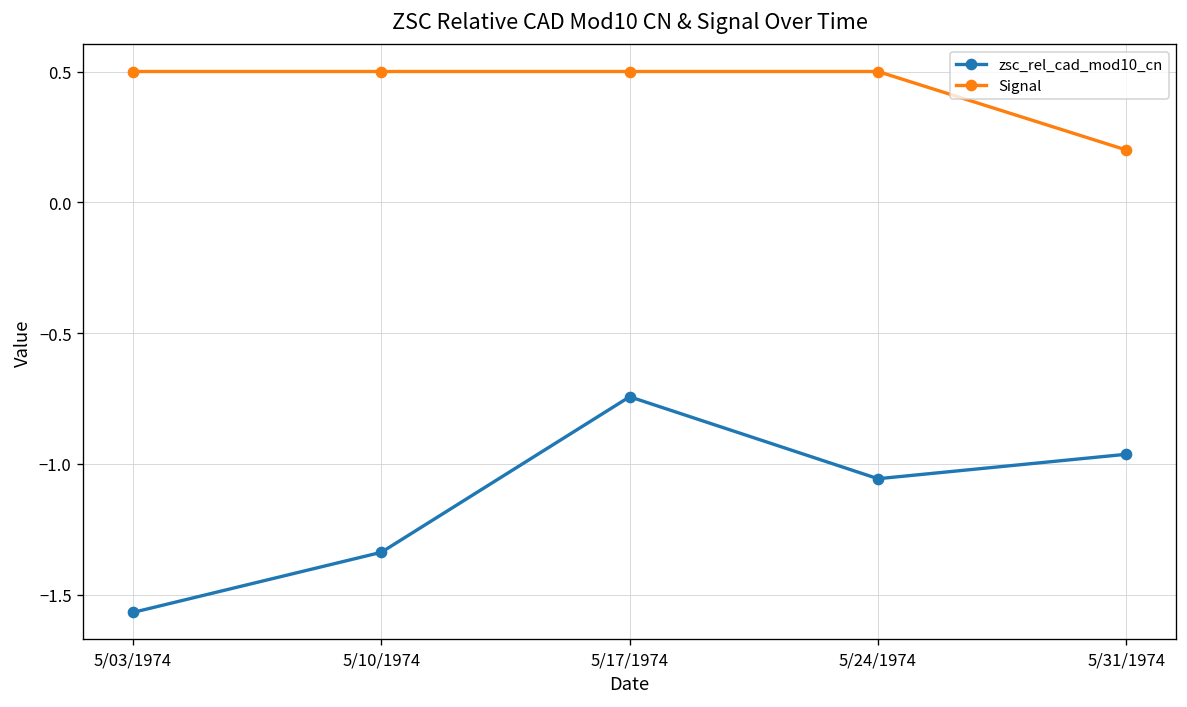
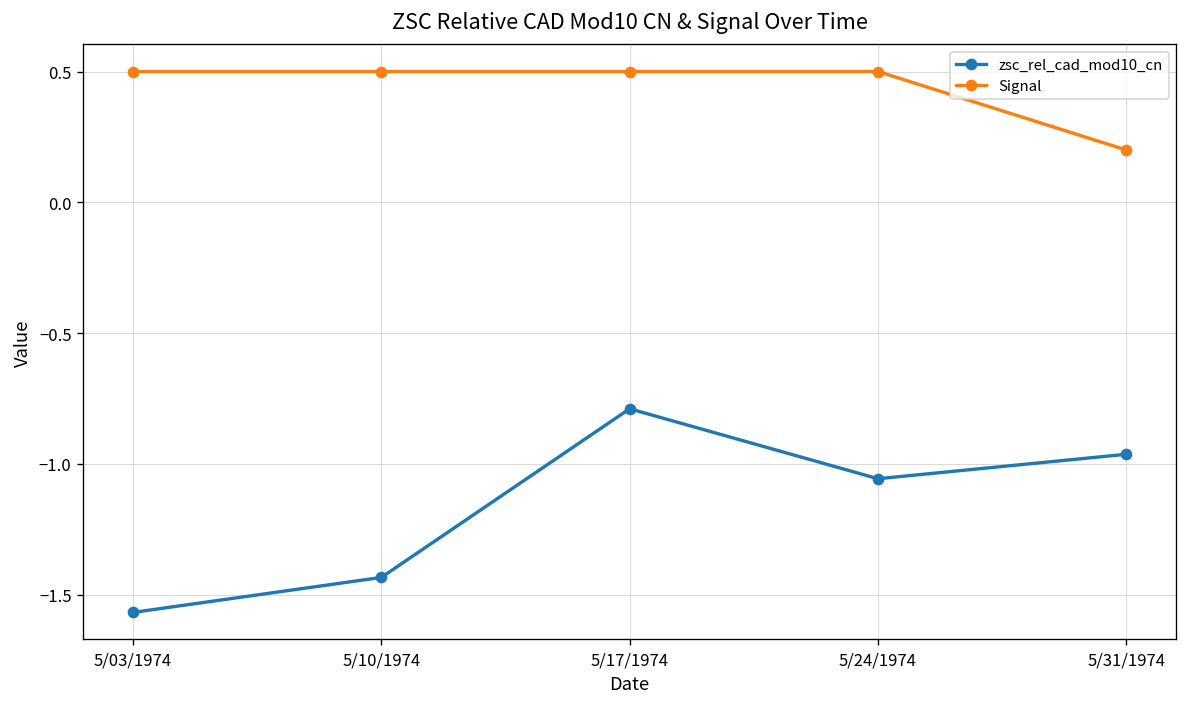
zsc_rel_cad_mod10_cn, 5/10/1974: -1.34 -> -1.43
zsc_rel_cad_mod10_cn, 5/17/1974: -0.74 -> -0.79
